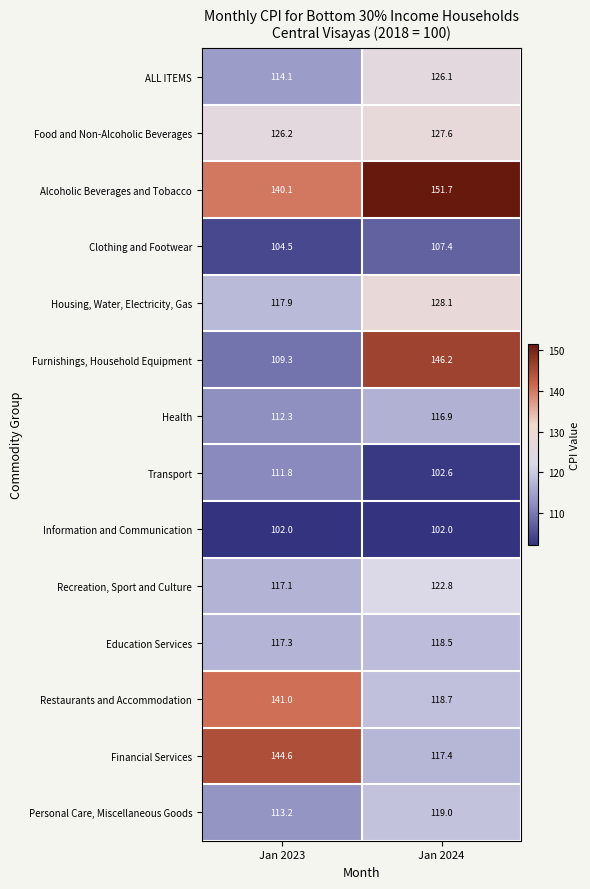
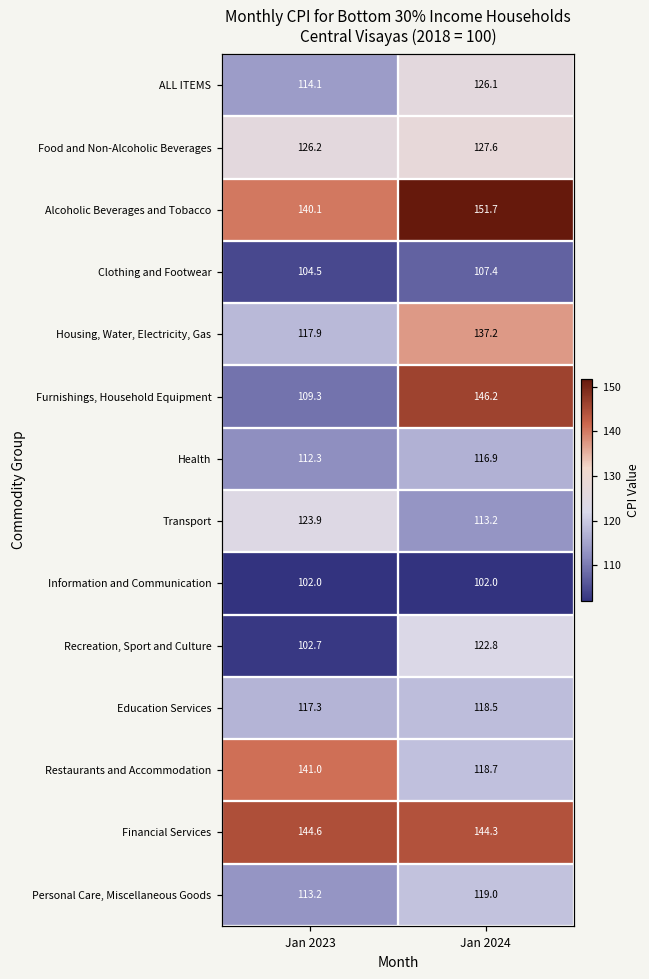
Housing, Water, Electricity, Gas, Jan 2024: 128.1 -> 137.2
Transport, Jan 2023: 111.8 -> 123.9
Transport, Jan 2024: 102.6 -> 113.2
Recreation, Sport and Culture, Jan 2023: 117.1 -> 102.7
Financial Services, Jan 2024: 117.4 -> 144.3
